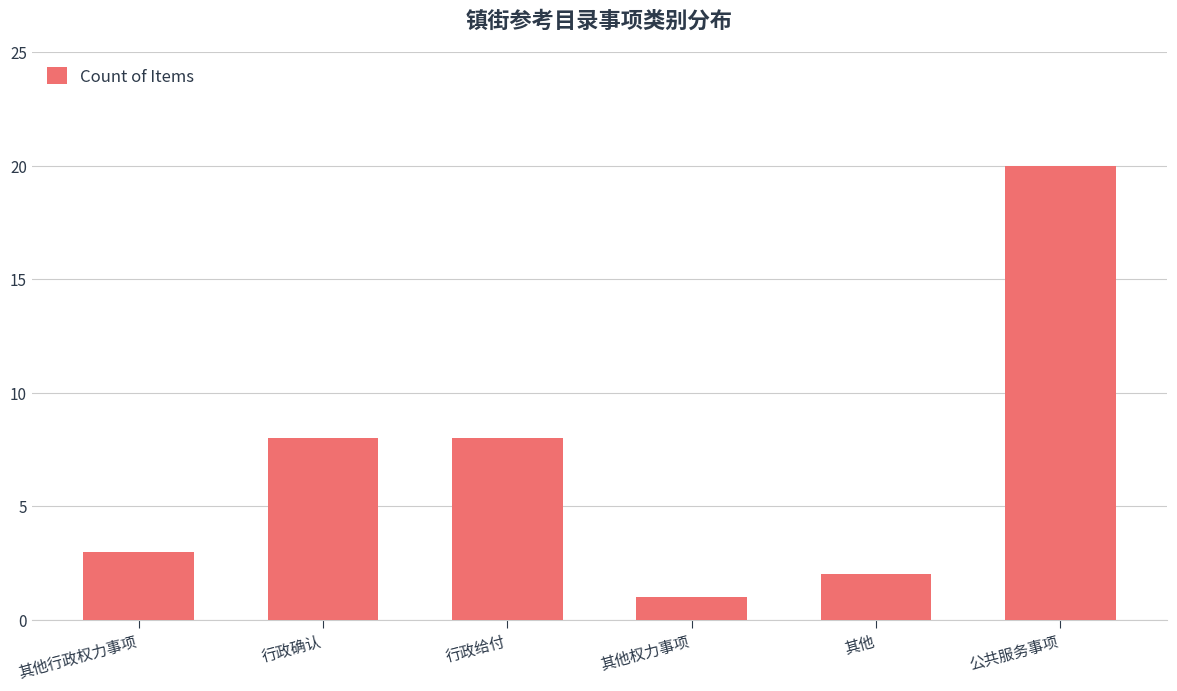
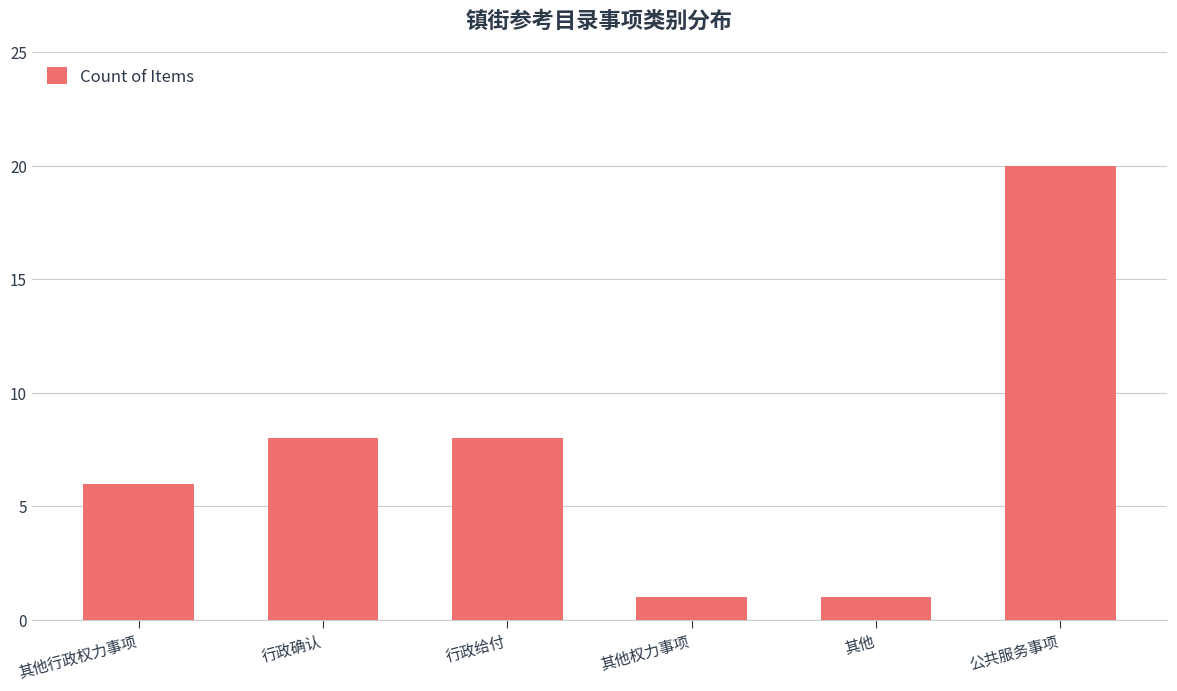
其他行政权力事项: 3 -> 6
其他: 2 -> 1
